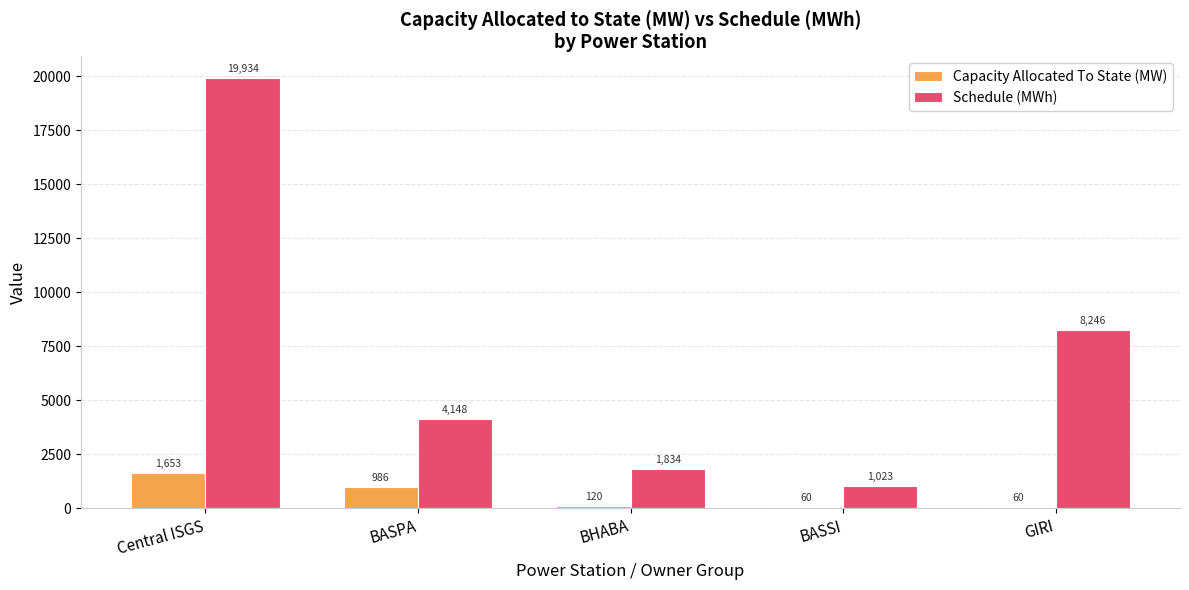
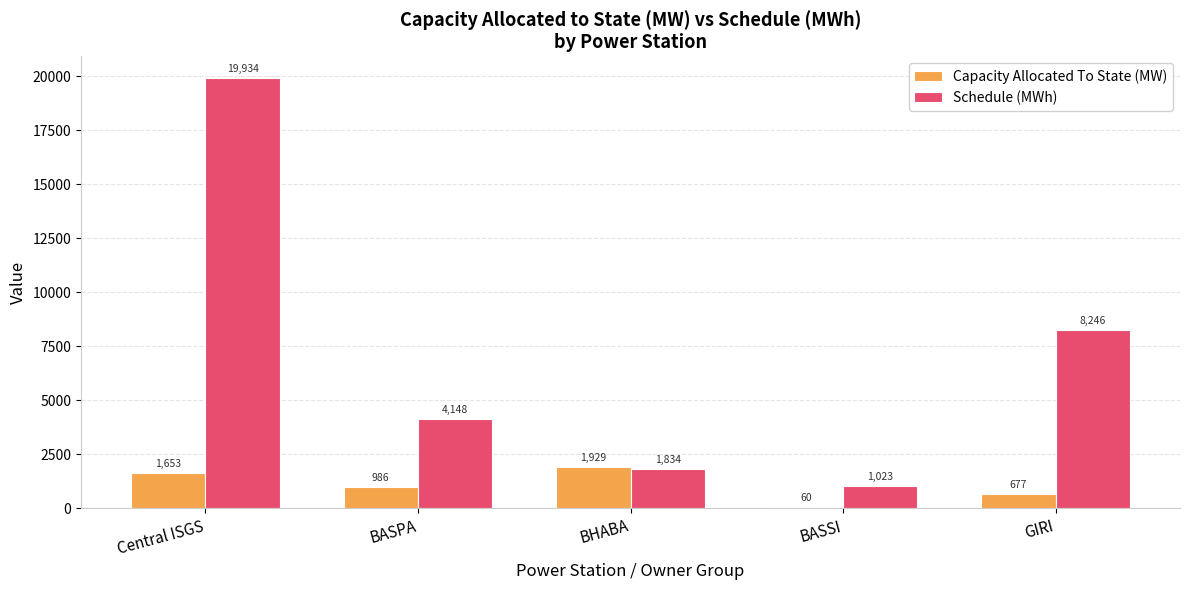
Capacity Allocated To State (MW), BHABA: 120 -> 1,929
Capacity Allocated To State (MW), GIRI: 60 -> 677
